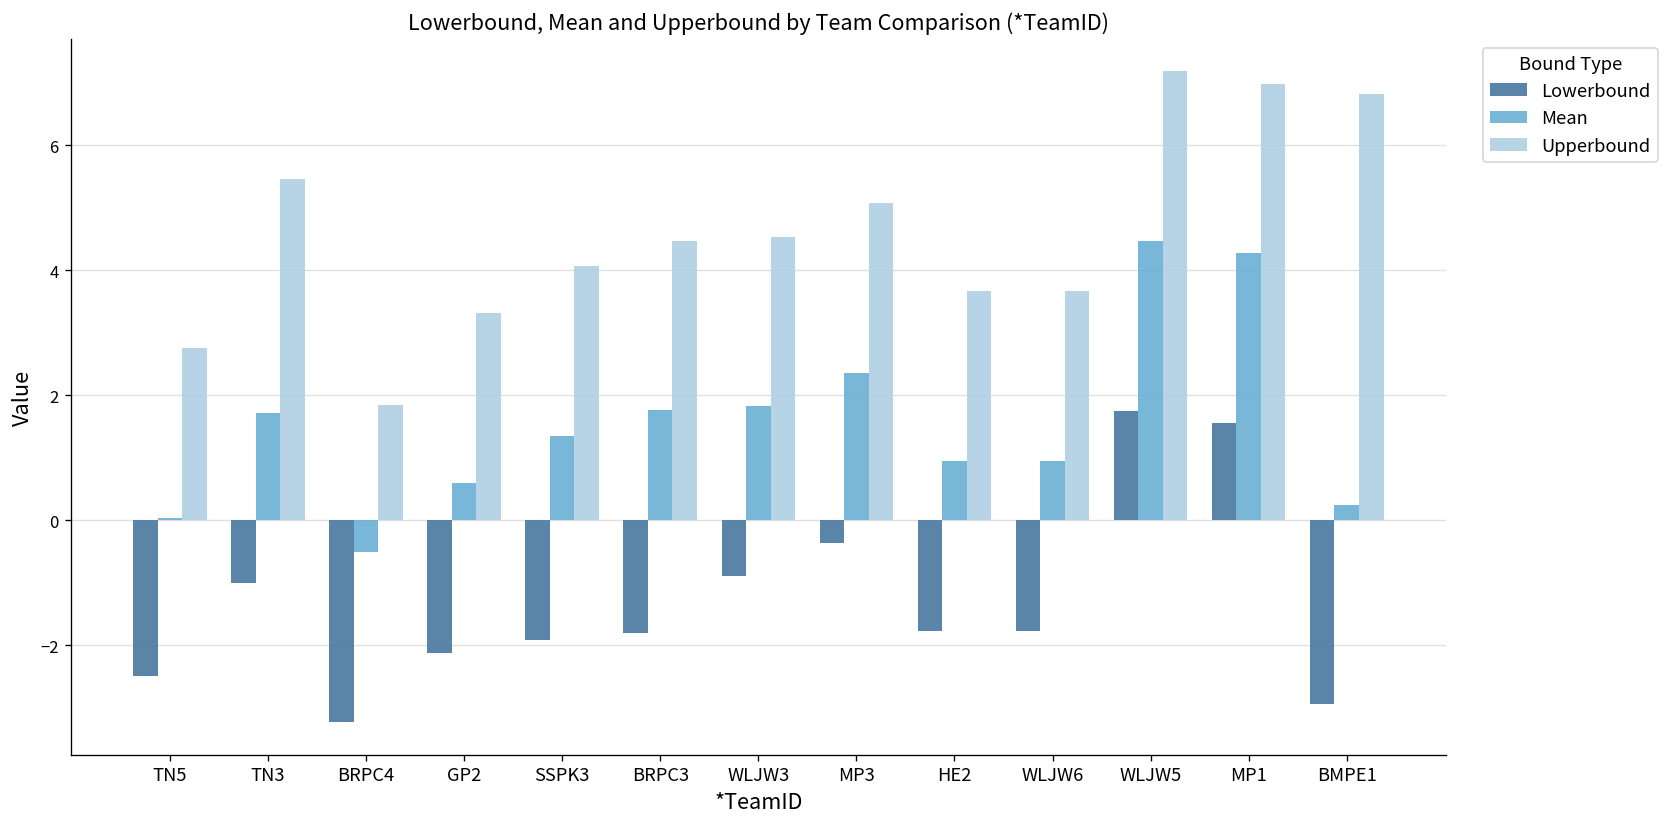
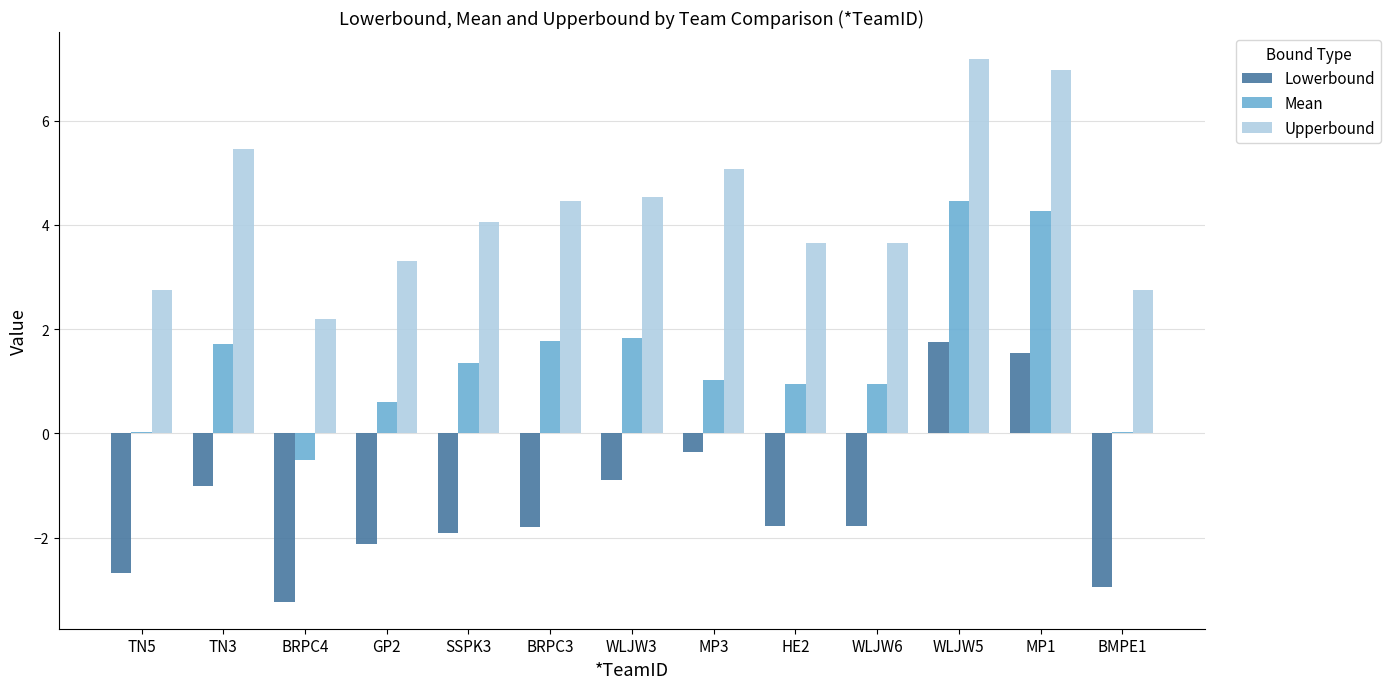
Lowerbound, TN5: -2.5 -> -2.7
Upperbound, BRPC4: 1.9 -> 2.2
Mean, MP3: 2.4 -> 1.0
Mean, BMPE1: 0.3 -> 0.0
Upperbound, BMPE1: 6.8 -> 2.7
